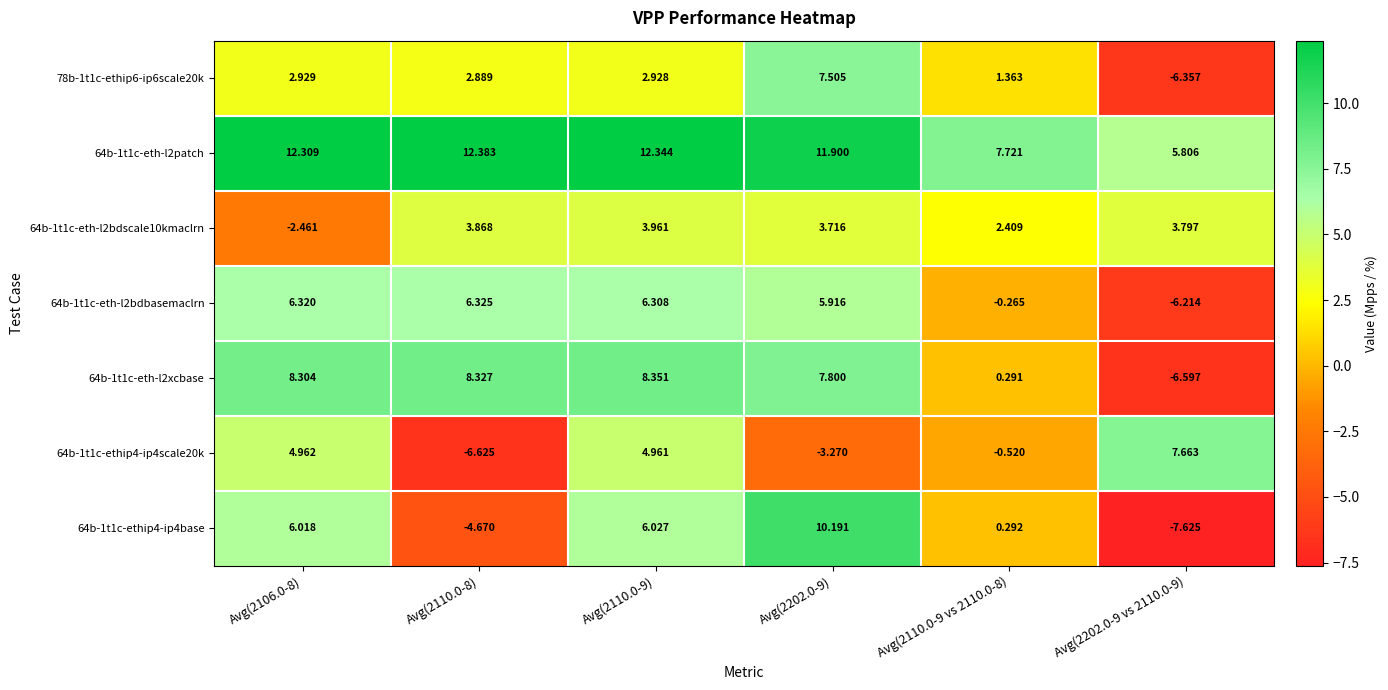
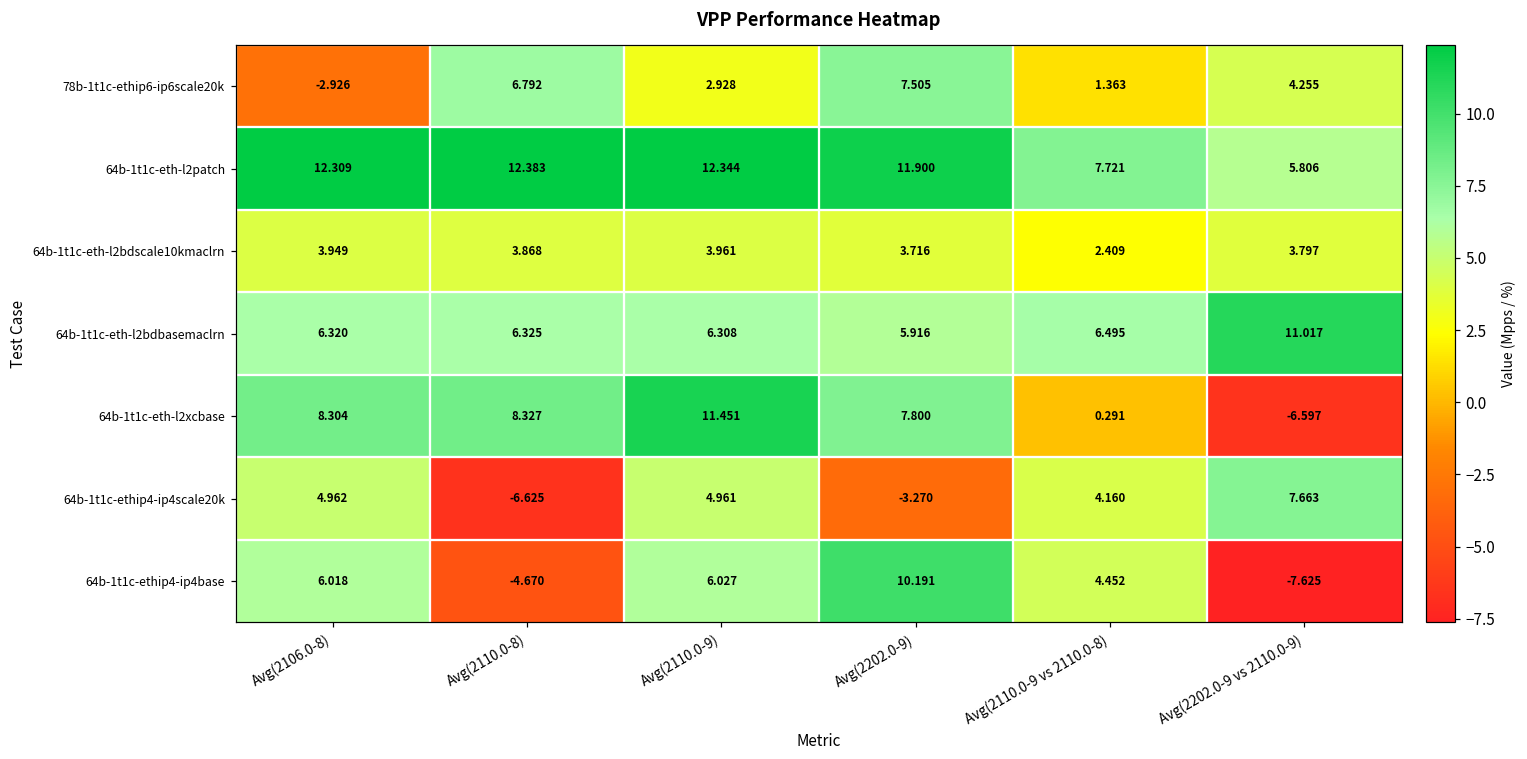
78b-1t1c-ethip6-ip6scale20k, Avg(2106.0-8): 2.929 -> -2.926
78b-1t1c-ethip6-ip6scale20k, Avg(2110.0-8): 2.889 -> 6.792
78b-1t1c-ethip6-ip6scale20k, Avg(2202.0-9 vs 2110.0-9): -6.357 -> 4.255
64b-1t1c-eth-l2bdscale10kmaclrn, Avg(2106.0-8): -2.461 -> 3.949
64b-1t1c-eth-l2bdbasemaclrn, Avg(2110.0-9 vs 2110.0-8): -0.265 -> 6.495
64b-1t1c-eth-l2bdbasemaclrn, Avg(2202.0-9 vs 2110.0-9): -6.214 -> 11.017
64b-1t1c-eth-l2xcbase, Avg(2110.0-9): 8.351 -> 11.451
64b-1t1c-ethip4-ip4scale20k, Avg(2110.0-9 vs 2110.0-8): -0.520 -> 4.160
64b-1t1c-ethip4-ip4base, Avg(2110.0-9 vs 2110.0-8): 0.292 -> 4.452
